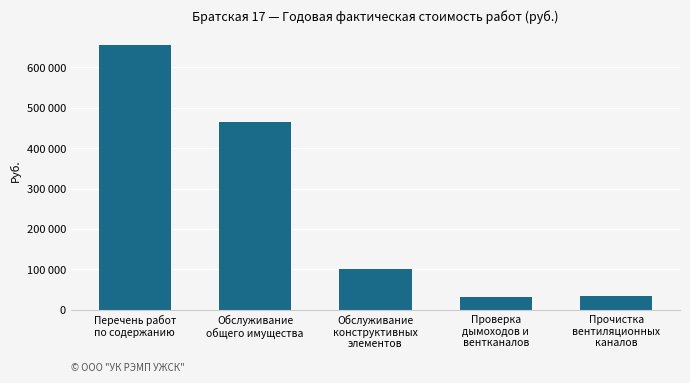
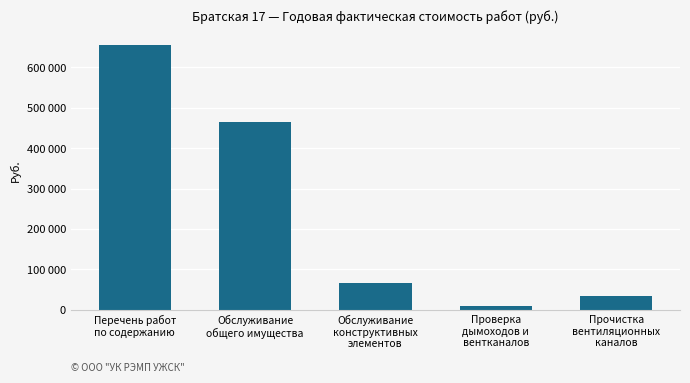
Обслуживание конструктивных элементов: 100000 -> 70000
Проверка дымоходов и вентканалов: 30000 -> 10000
